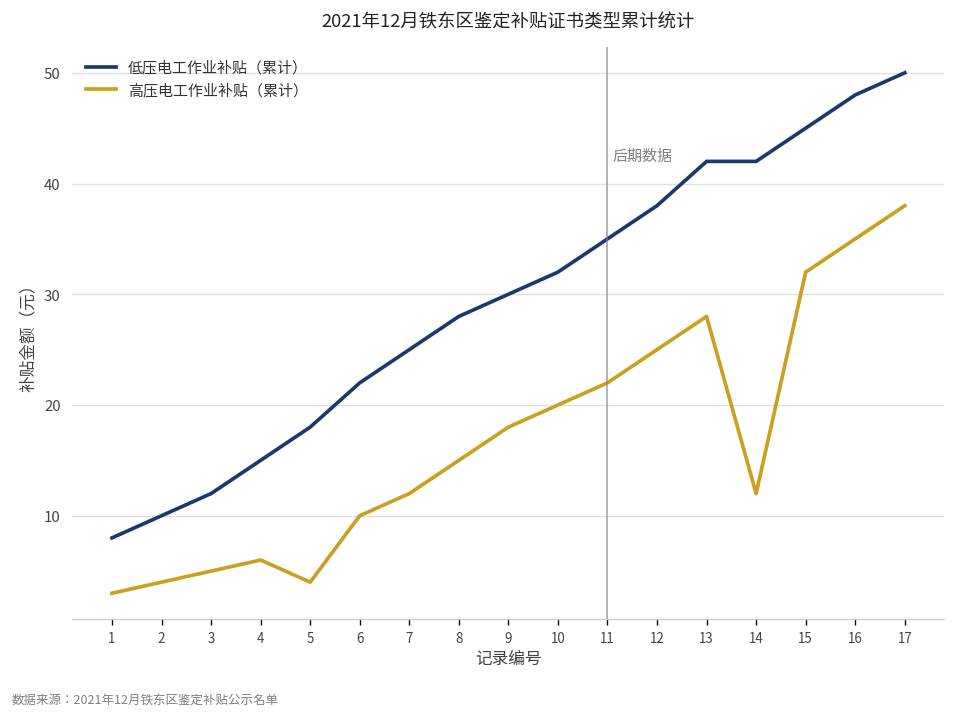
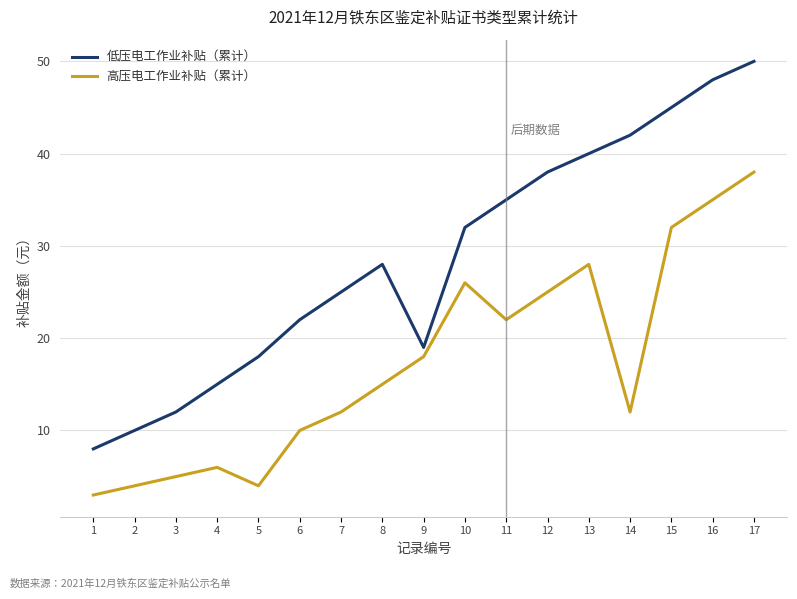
低压电工作业补贴（累计）, 9: 30 -> 19
高压电工作业补贴（累计）, 10: 20 -> 26
低压电工作业补贴（累计）, 13: 42 -> 40
